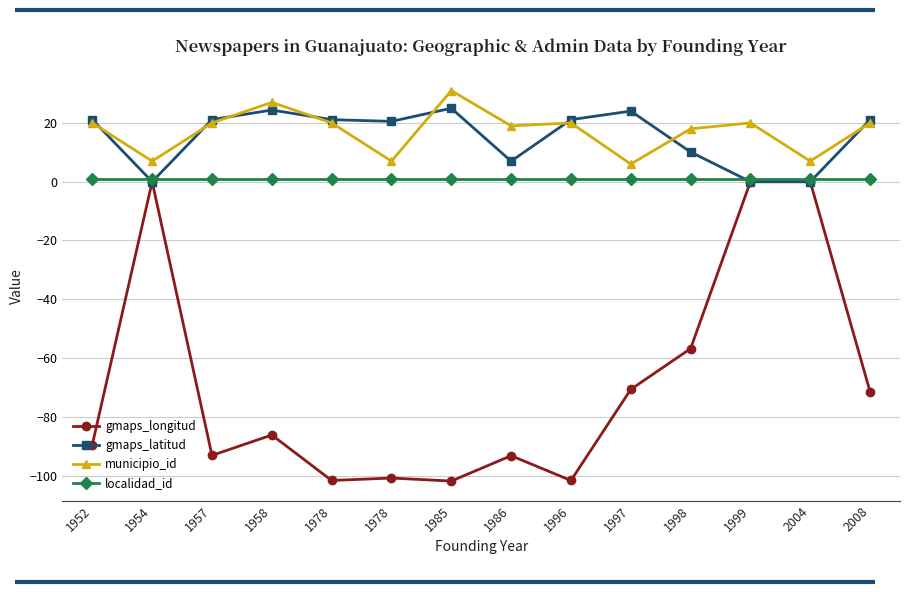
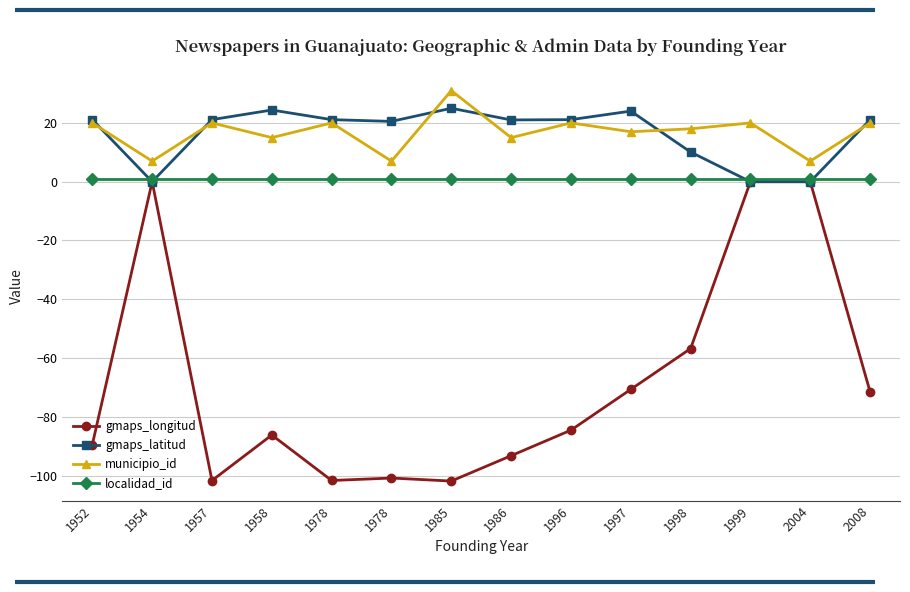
gmaps_longitud, 1957: -93 -> -102
municipio_id, 1958: 27 -> 15
gmaps_latitud, 1986: 7 -> 21
municipio_id, 1986: 19 -> 15
gmaps_longitud, 1996: -102 -> -85
municipio_id, 1997: 6 -> 17
